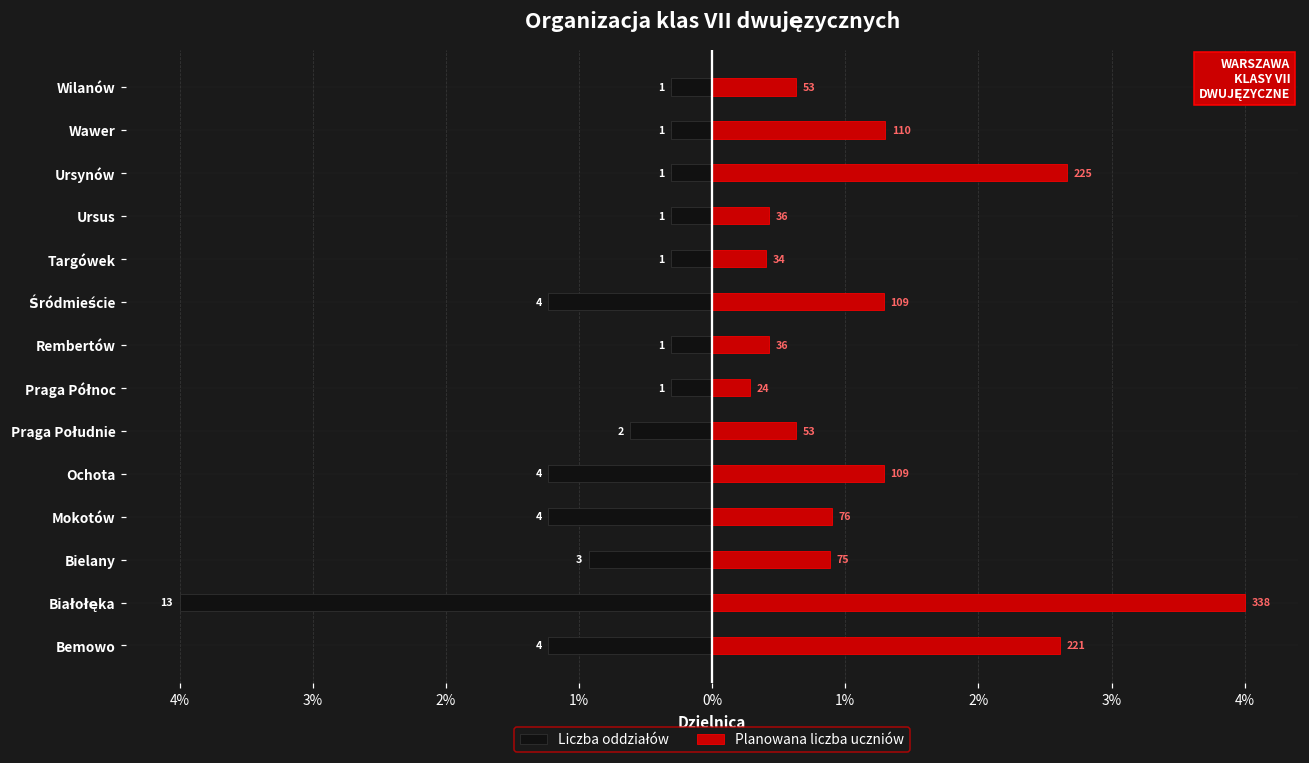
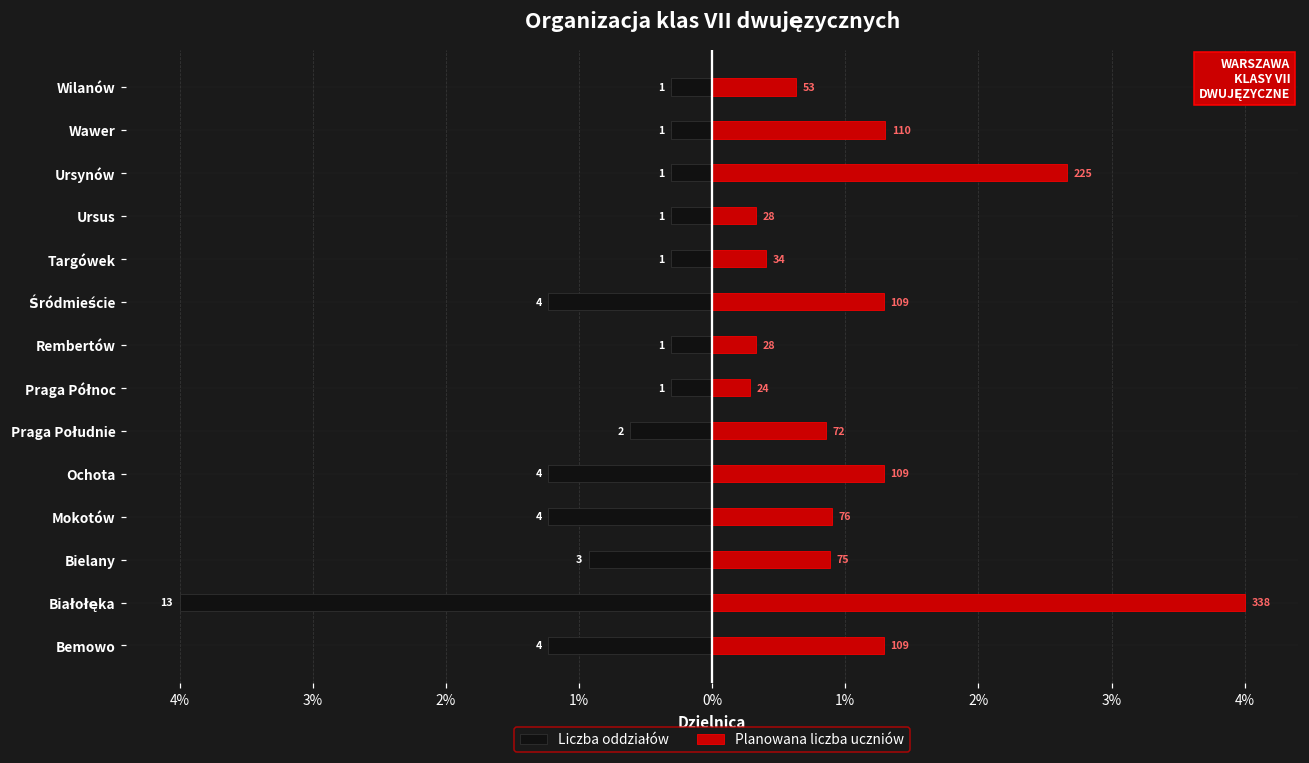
Planowana liczba uczniów, Ursus: 36 -> 28
Planowana liczba uczniów, Rembertów: 36 -> 28
Planowana liczba uczniów, Praga Południe: 53 -> 72
Planowana liczba uczniów, Bemowo: 221 -> 109
